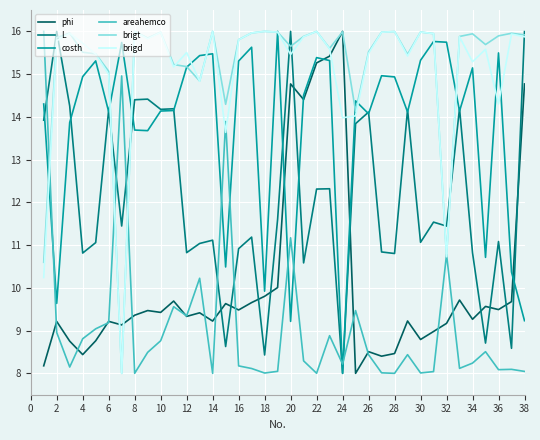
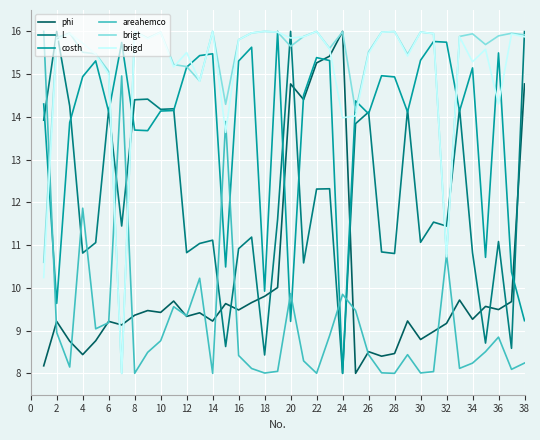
areahemco, 4: 8.8 -> 11.9
areahemco, 16: 8.2 -> 8.4
areahemco, 20: 11.2 -> 9.9
brigd, 20: 15.5 -> 15.8
areahemco, 24: 8.2 -> 9.8
areahemco, 36: 8.1 -> 8.8
areahemco, 38: 8.0 -> 8.2
